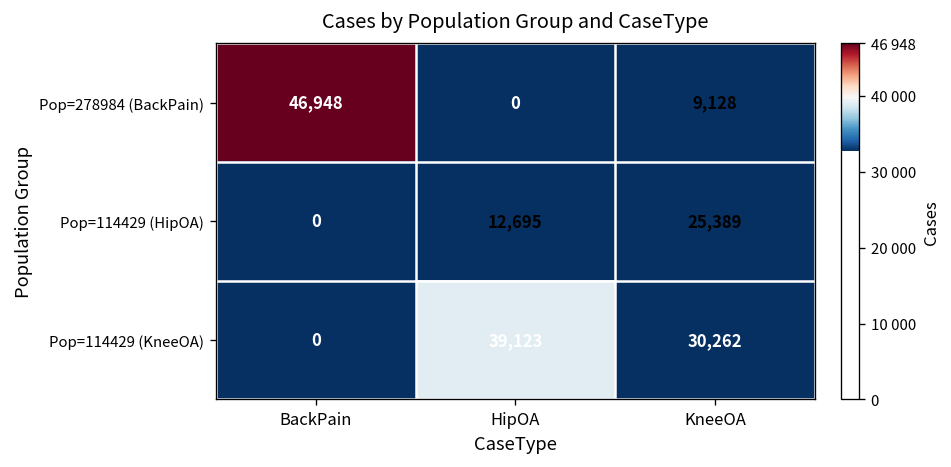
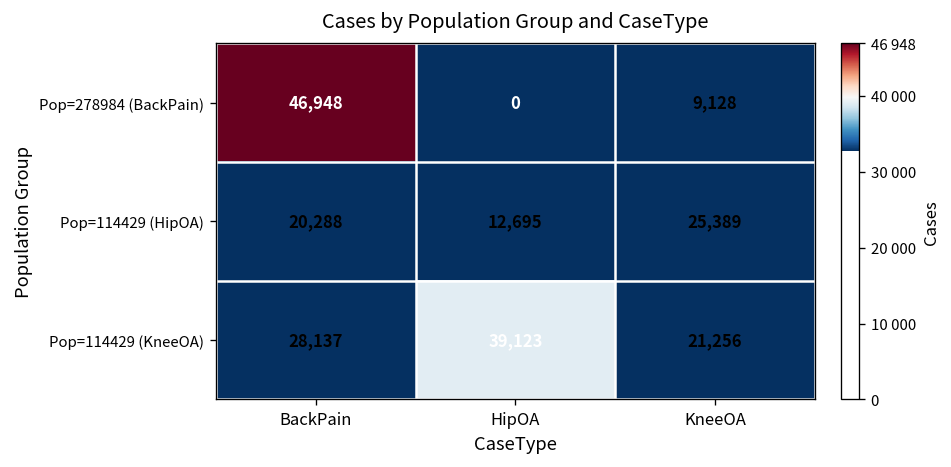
Pop=114429 (HipOA), BackPain: 0 -> 20,288
Pop=114429 (KneeOA), BackPain: 0 -> 28,137
Pop=114429 (KneeOA), KneeOA: 30,262 -> 21,256
